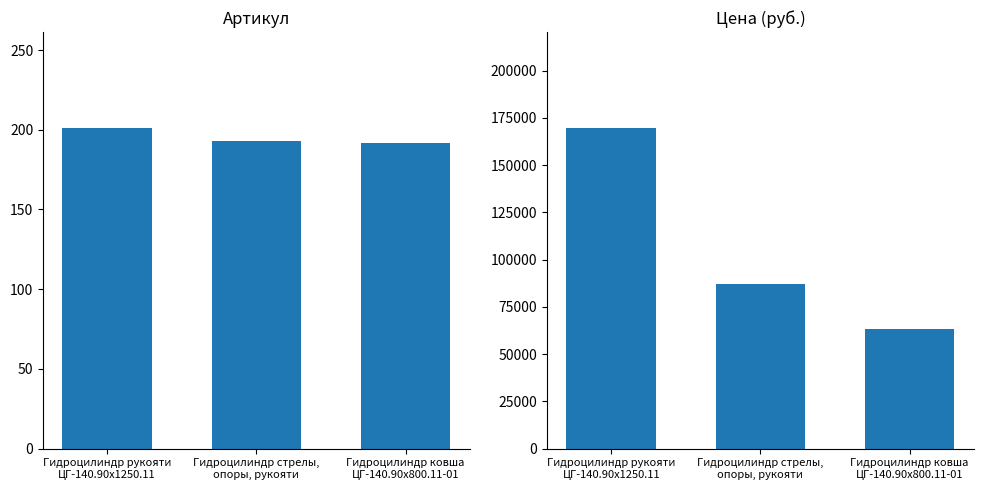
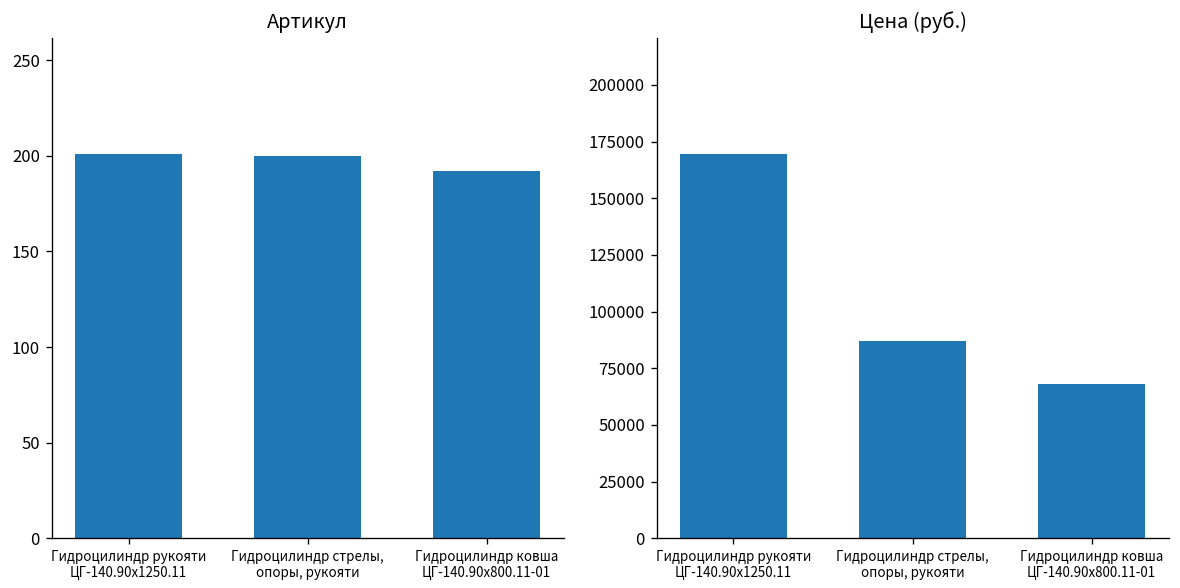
Артикул, Гидроцилиндр стрелы, опоры, рукояти: 193 -> 200
Цена (руб.), Гидроцилиндр ковша ЦГ-140.90х800.11-01: 64000 -> 68000
